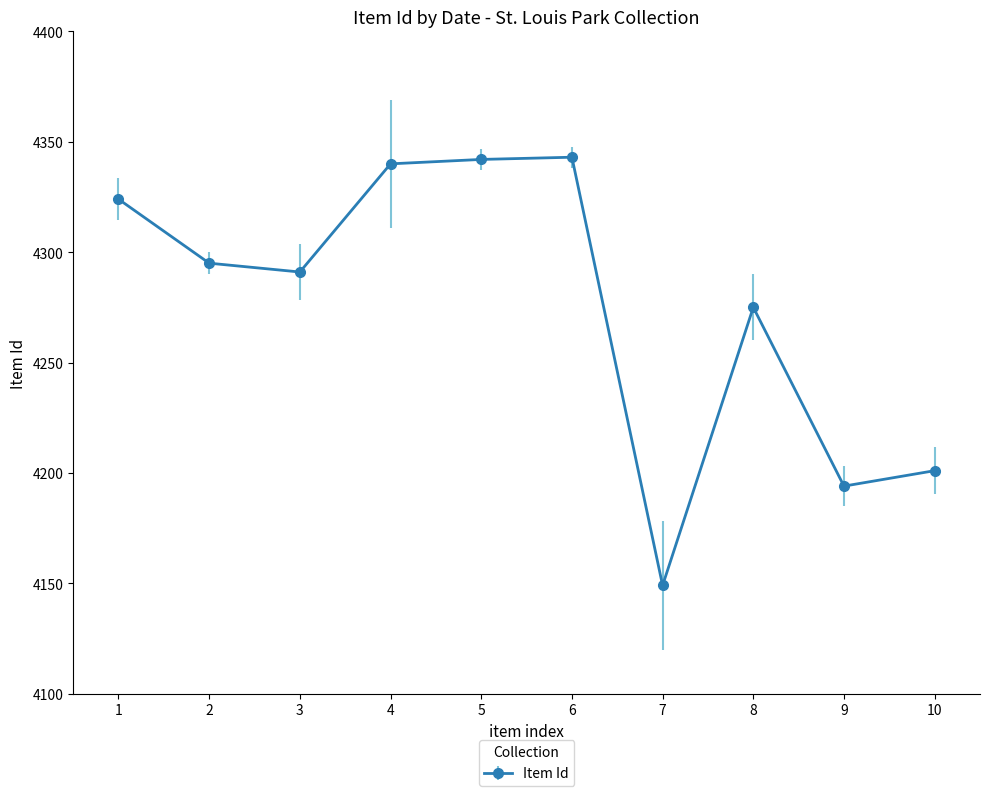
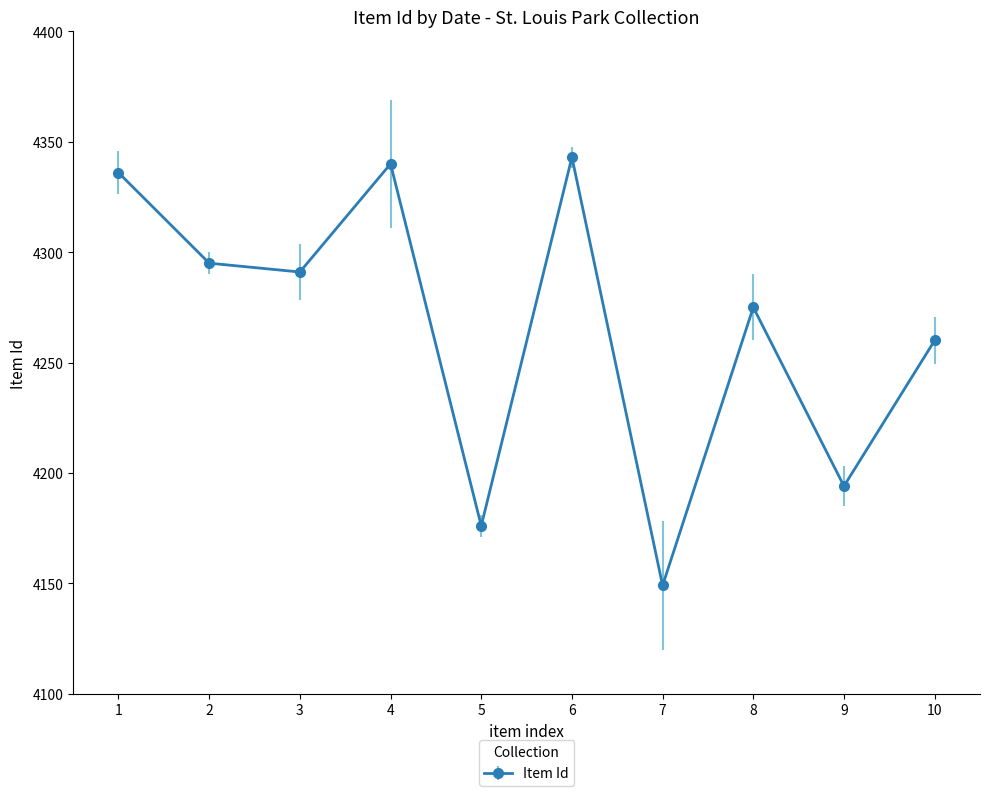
1: 4324 -> 4336
5: 4342 -> 4176
10: 4201 -> 4260
